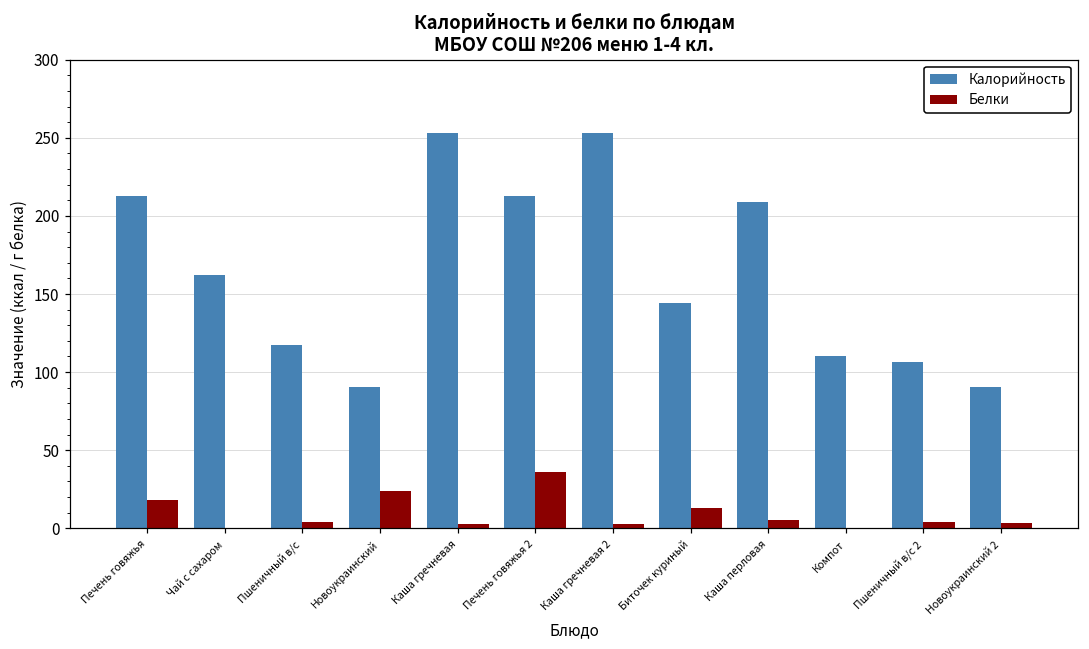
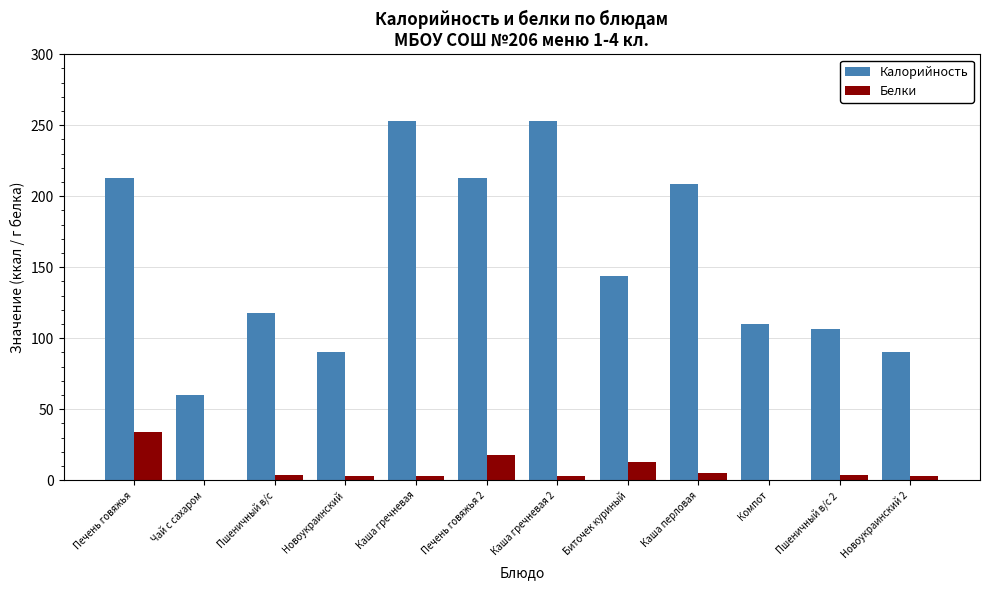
Белки, Печень говяжья: 18 -> 34
Калорийность, Чай с сахаром: 162 -> 60
Белки, Новоукраинский: 24 -> 3
Белки, Печень говяжья 2: 36 -> 18
